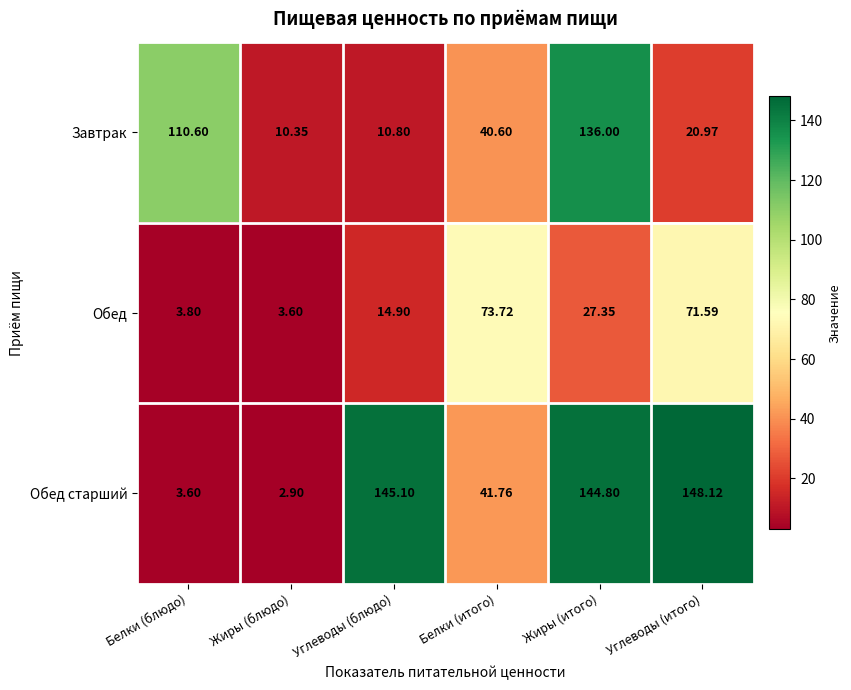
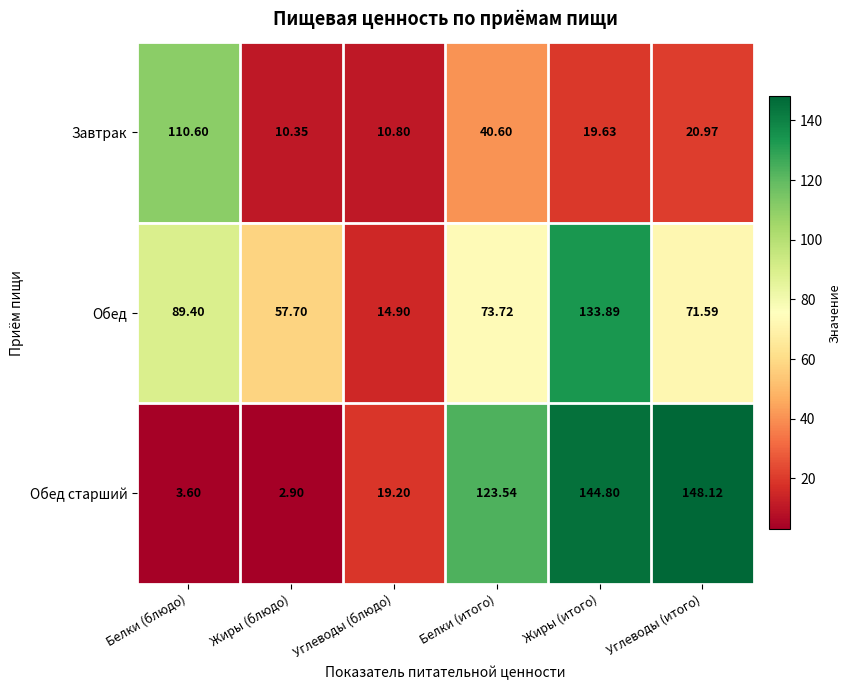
Завтрак, Жиры (итого): 136.00 -> 19.63
Обед, Белки (блюдо): 3.80 -> 89.40
Обед, Жиры (блюдо): 3.60 -> 57.70
Обед, Жиры (итого): 27.35 -> 133.89
Обед старший, Углеводы (блюдо): 145.10 -> 19.20
Обед старший, Белки (итого): 41.76 -> 123.54
